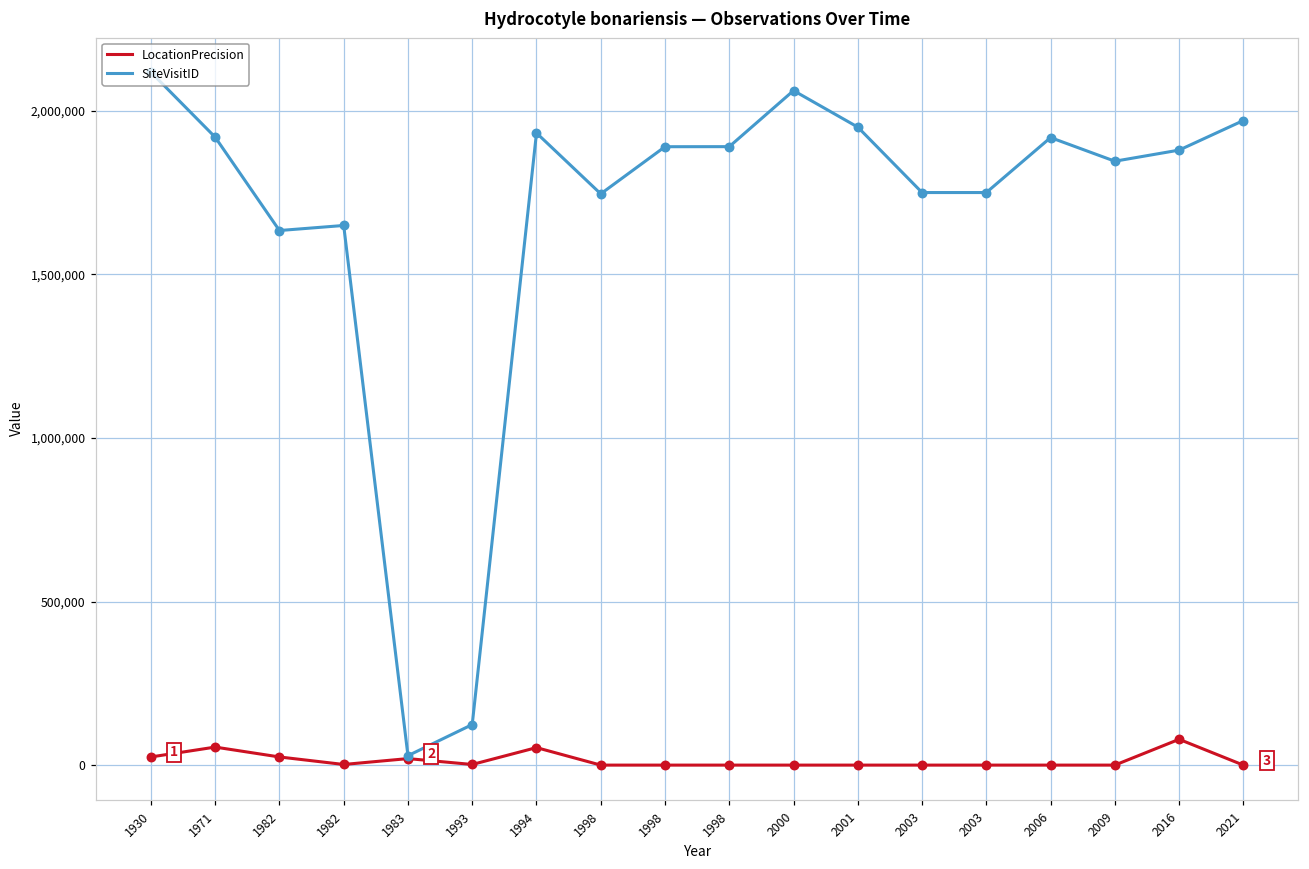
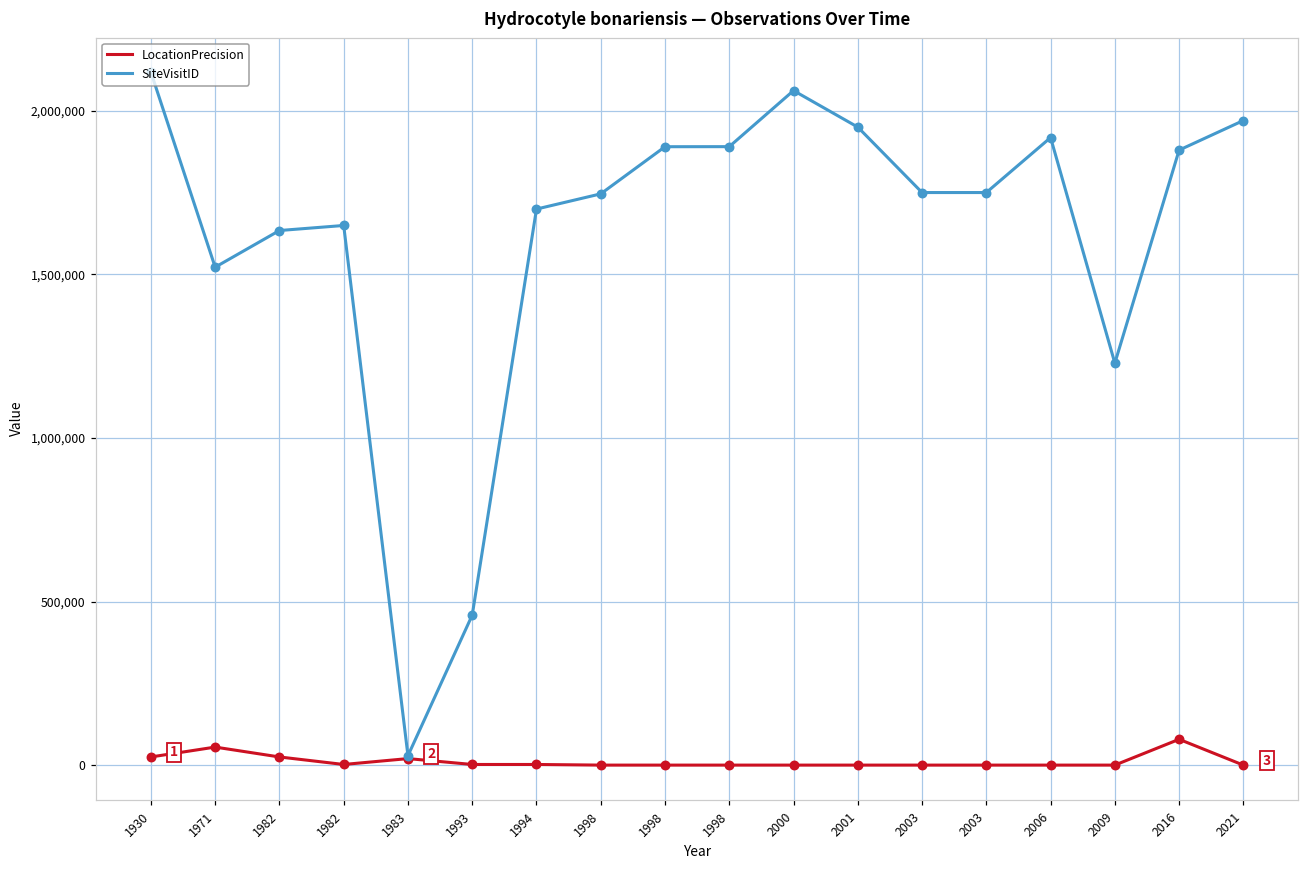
SiteVisitID, 1971: 1,920,000 -> 1,520,000
SiteVisitID, 1993: 120,000 -> 460,000
LocationPrecision, 1994: 50,000 -> 0
SiteVisitID, 1994: 1,930,000 -> 1,700,000
SiteVisitID, 2009: 1,850,000 -> 1,230,000
